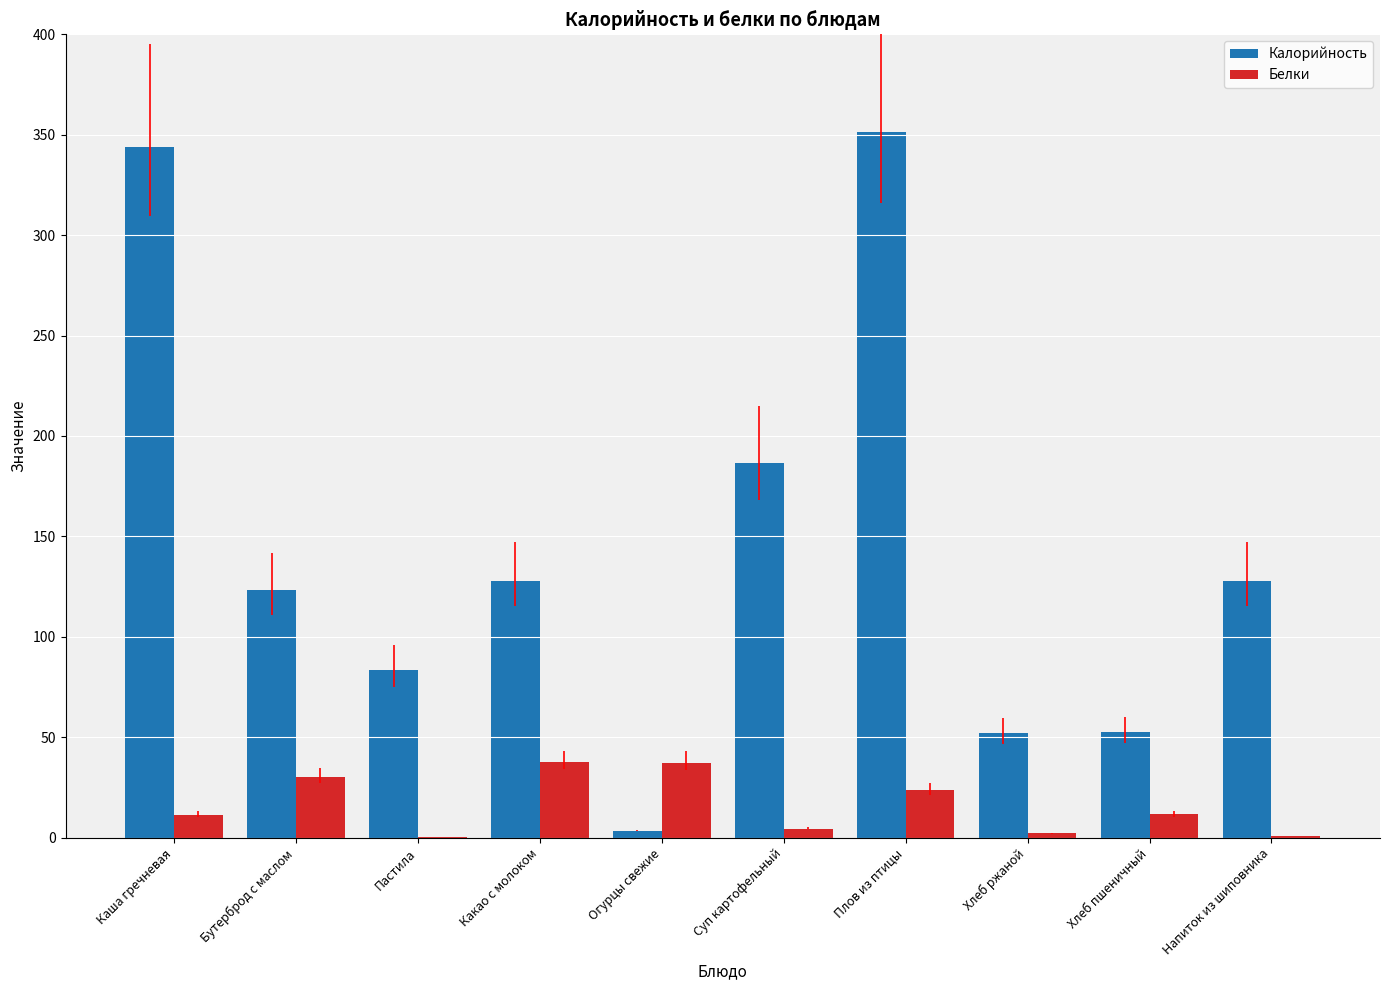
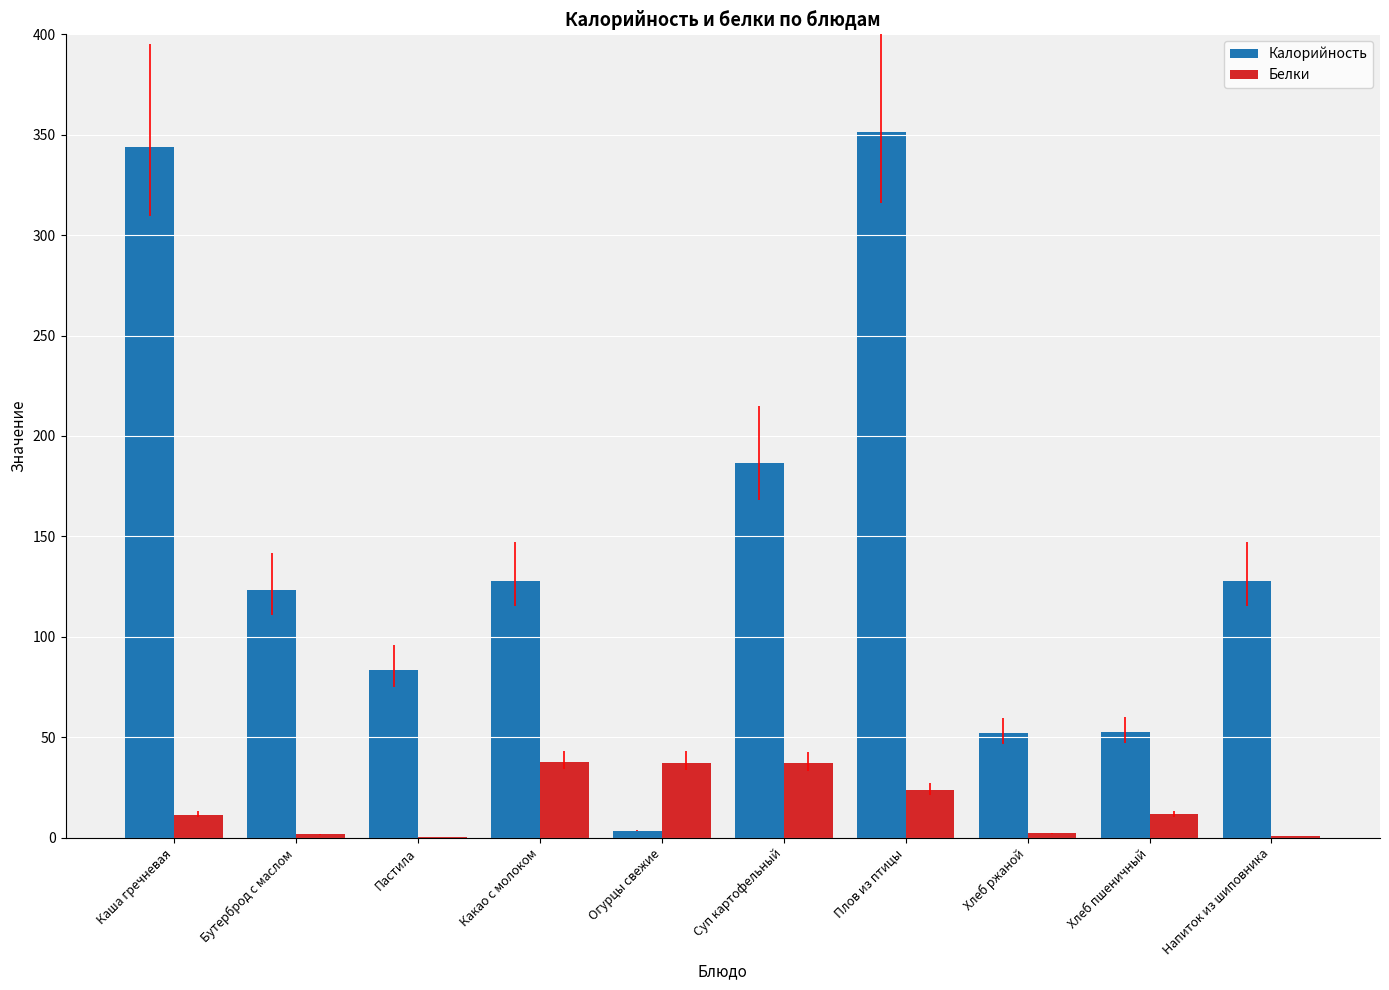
Белки, Бутерброд с маслом: 30 -> 2
Белки, Суп картофельный: 5 -> 37
